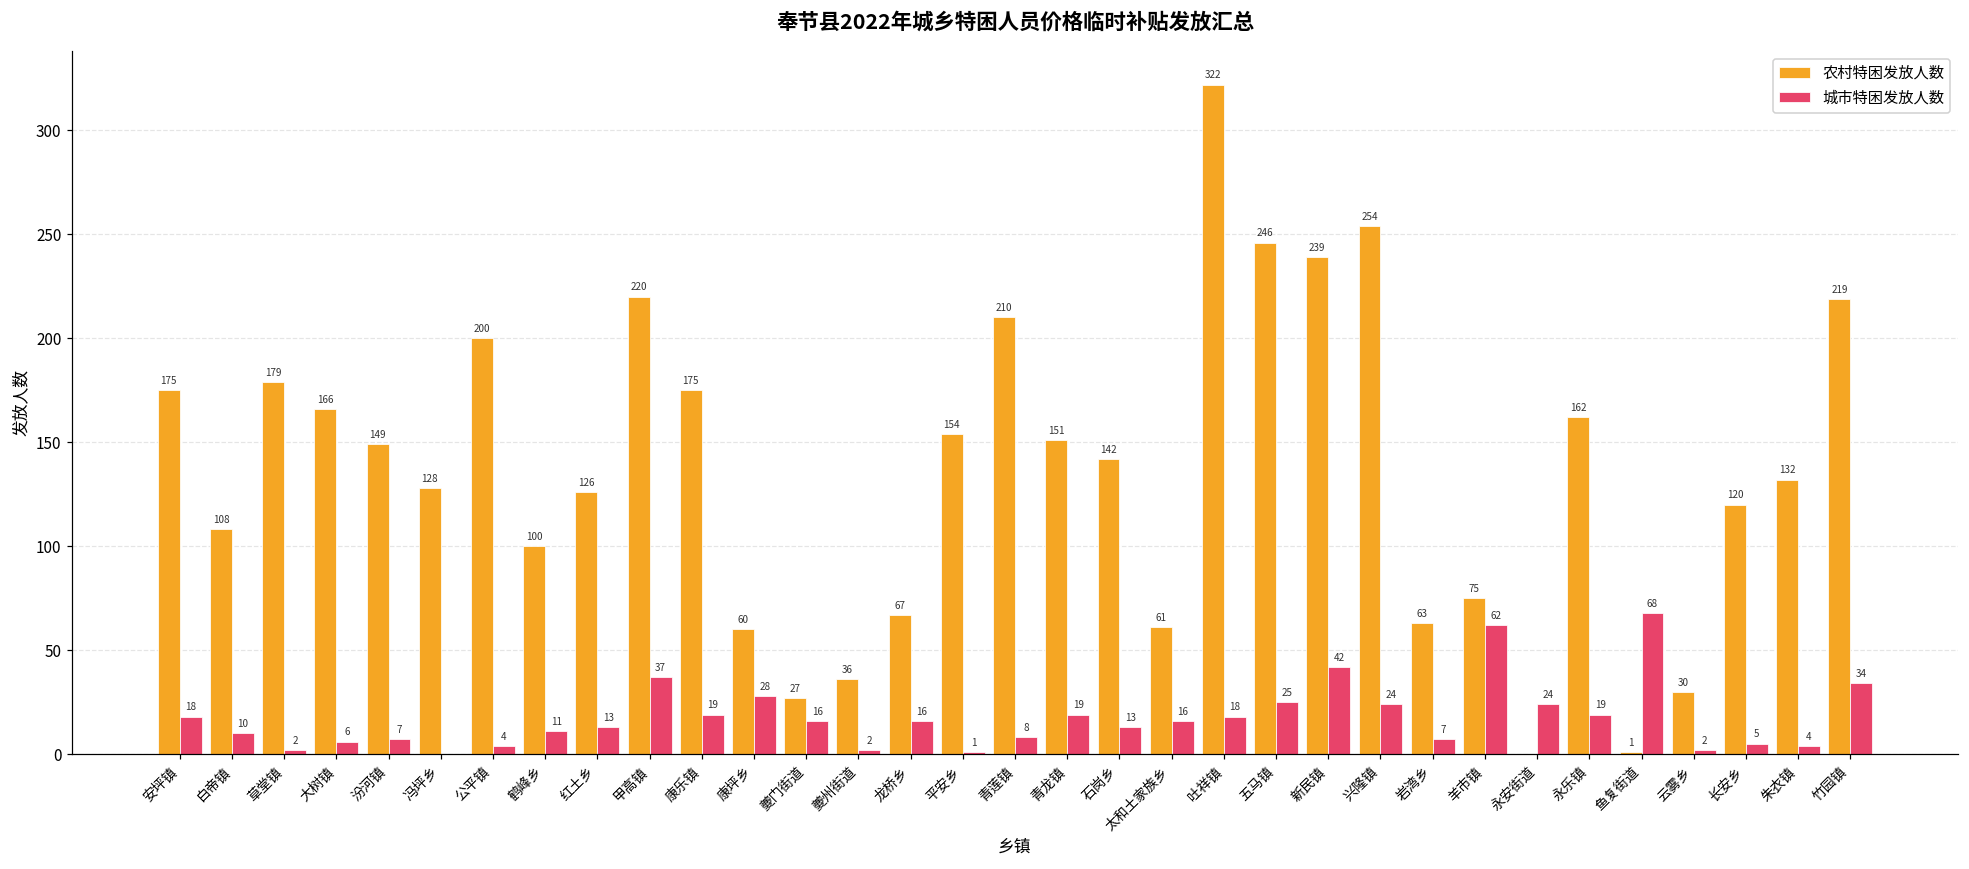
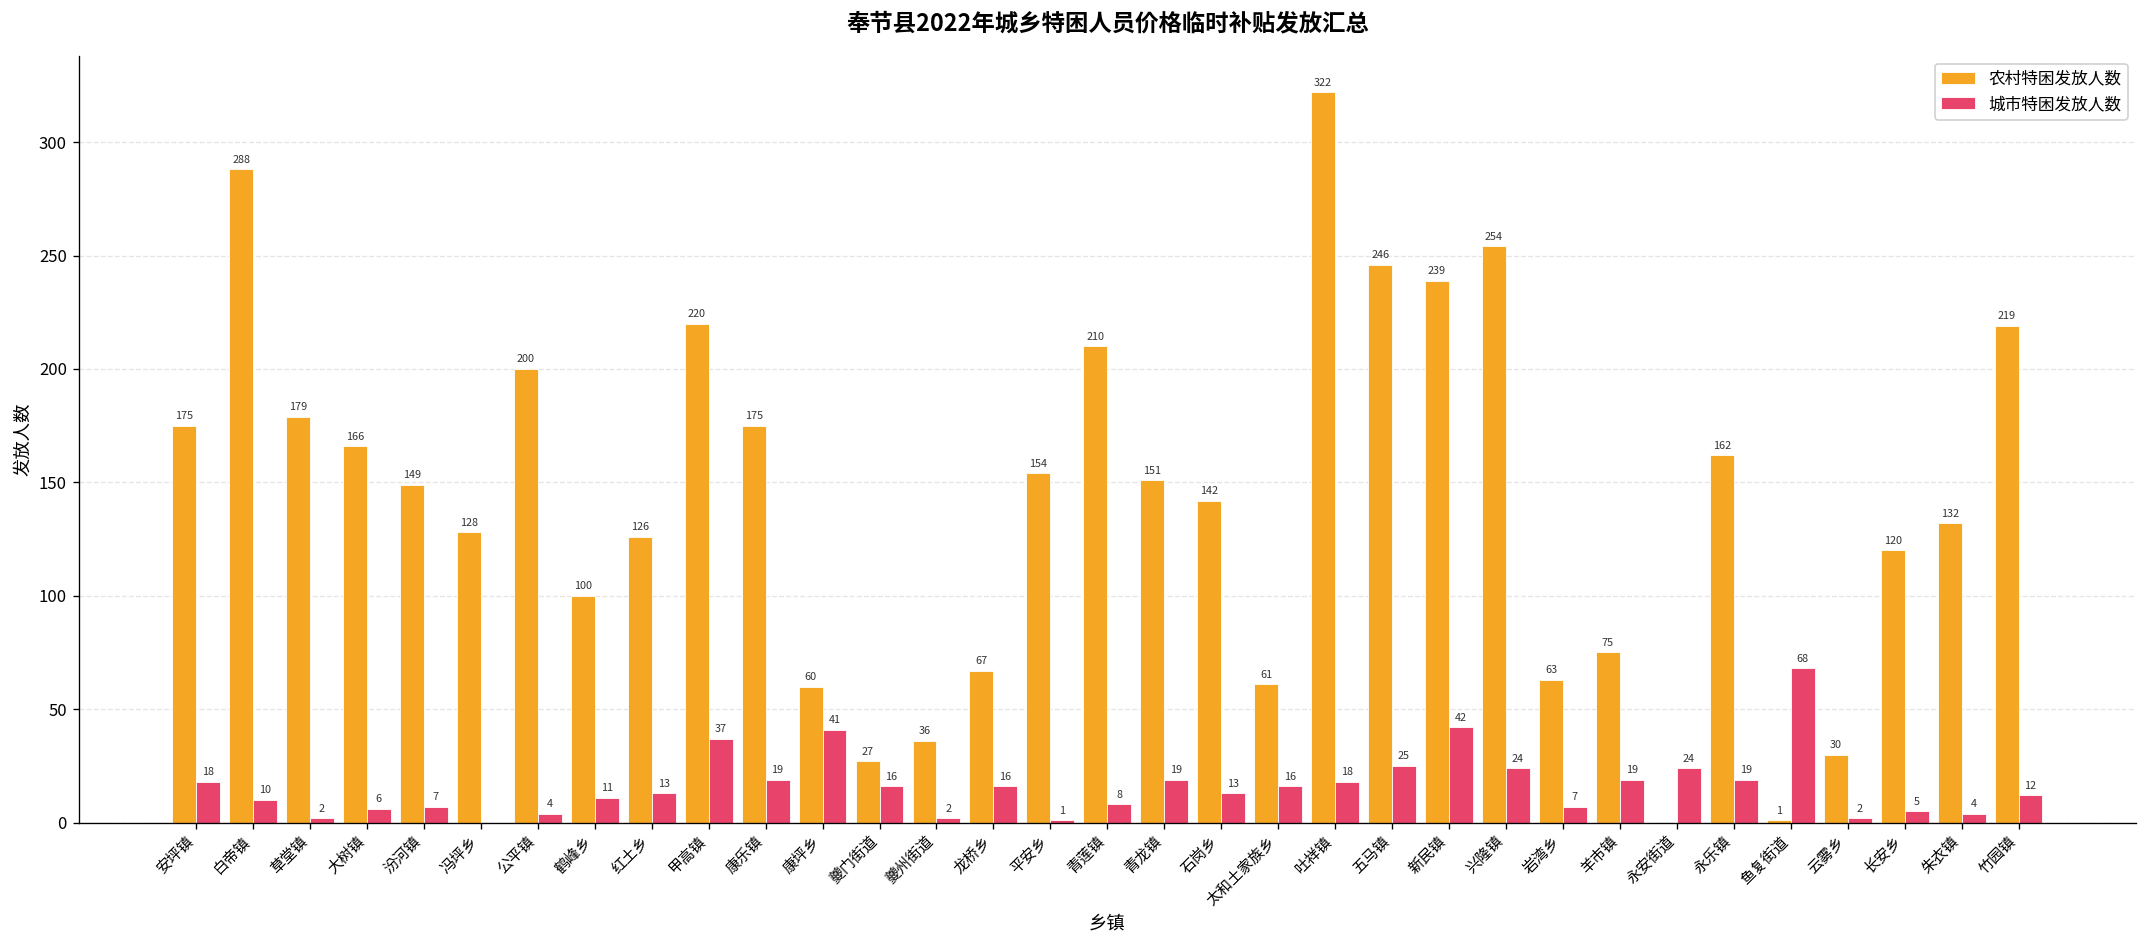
农村特困发放人数, 白帝镇: 108 -> 288
城市特困发放人数, 康坪乡: 28 -> 41
城市特困发放人数, 羊市镇: 62 -> 19
城市特困发放人数, 竹园镇: 34 -> 12
